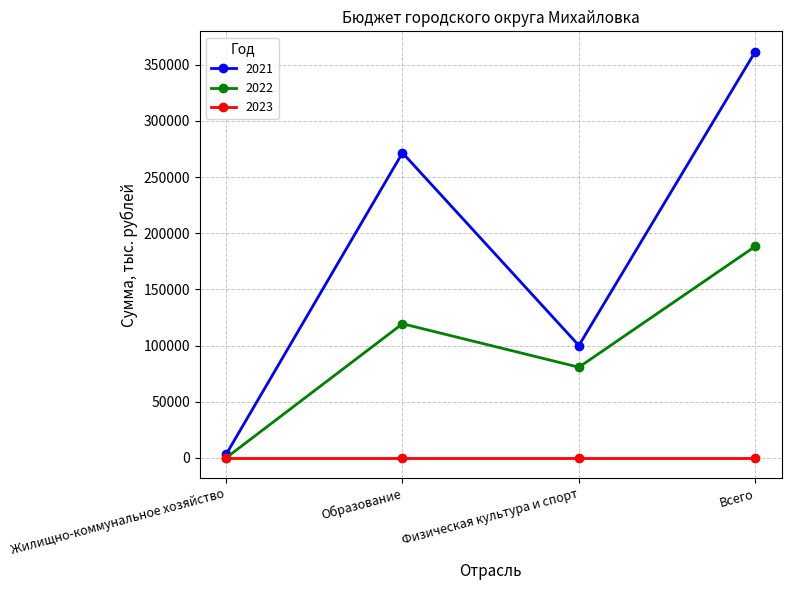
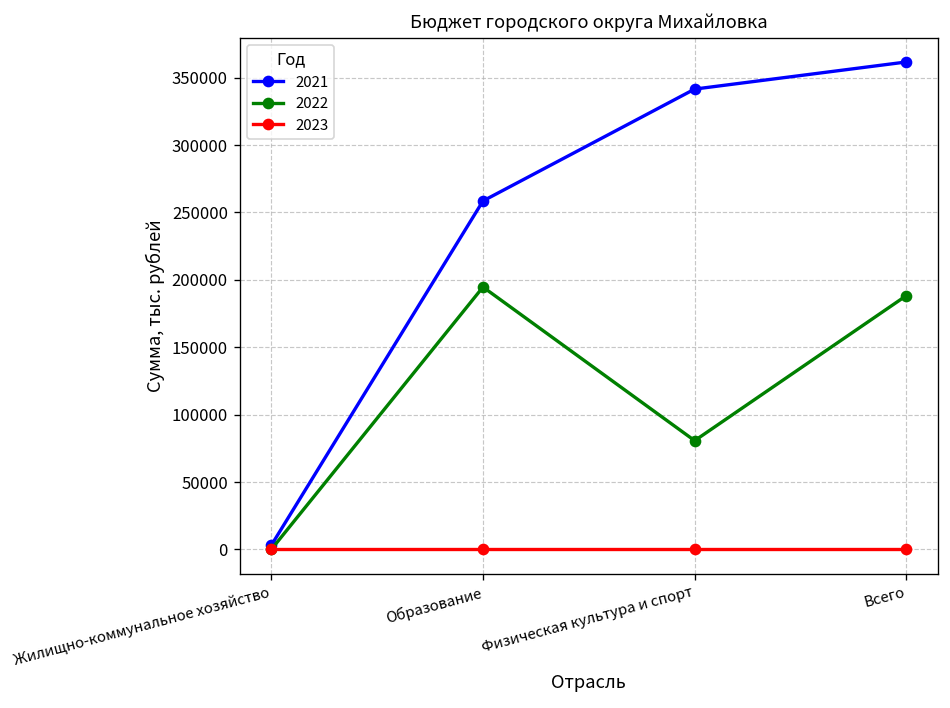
2021, Образование: 272000 -> 259000
2022, Образование: 119000 -> 195000
2021, Физическая культура и спорт: 100000 -> 341000
